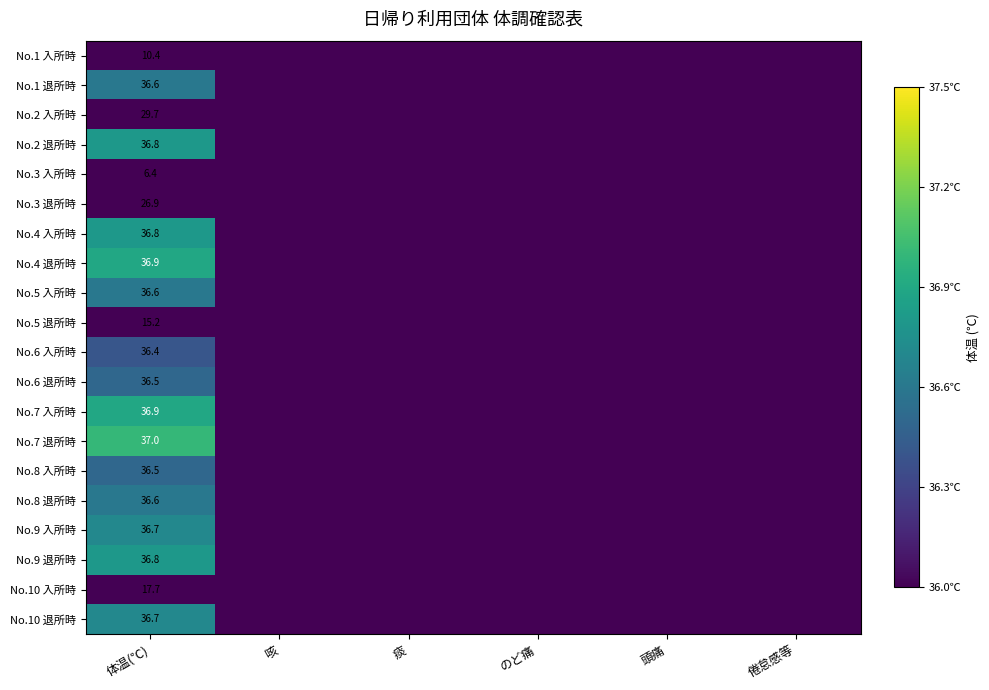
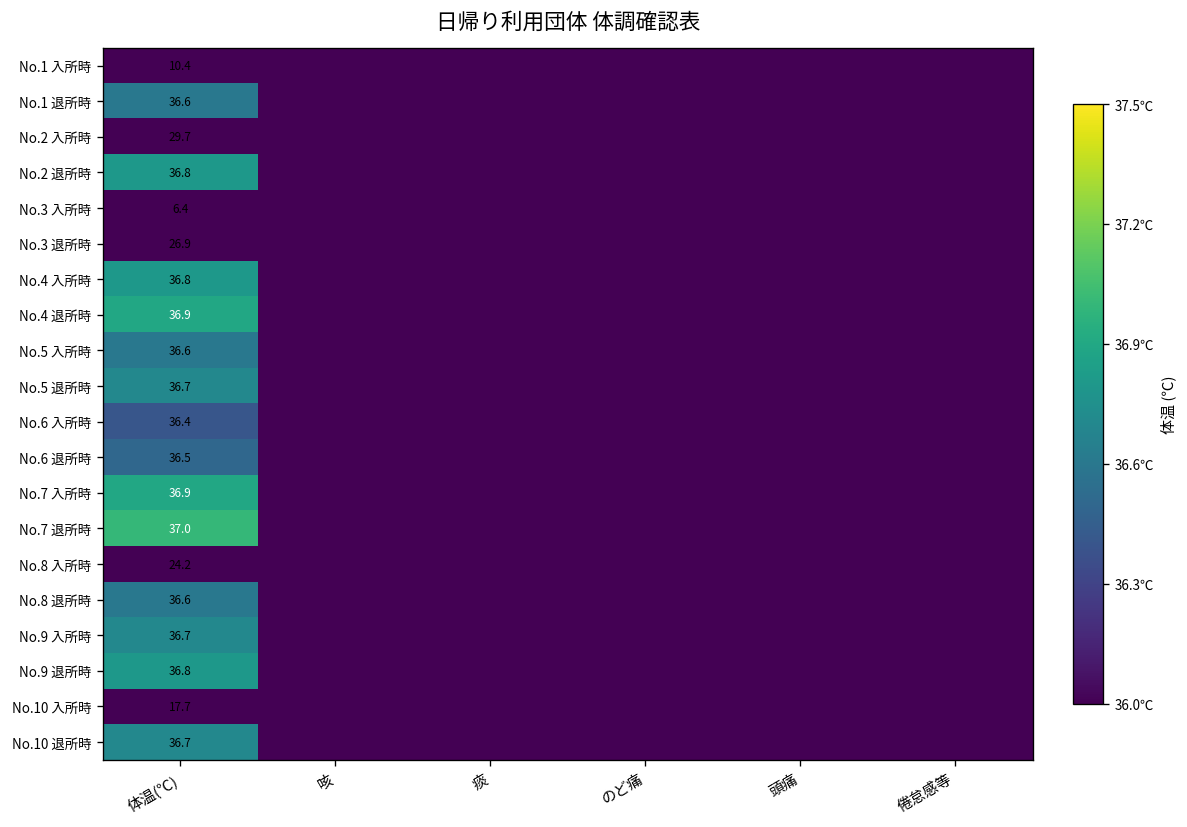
No.5 退所時, 体温(℃): 15.2 -> 36.7
No.8 入所時, 体温(℃): 36.5 -> 24.2
